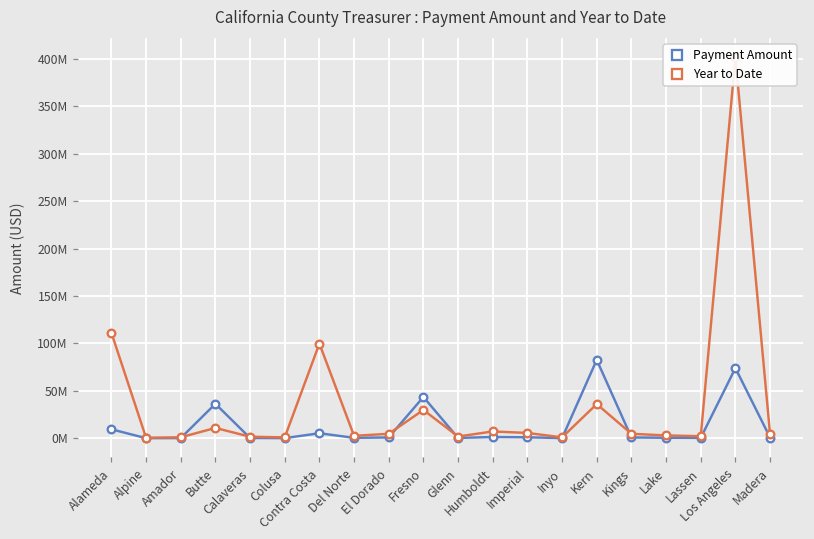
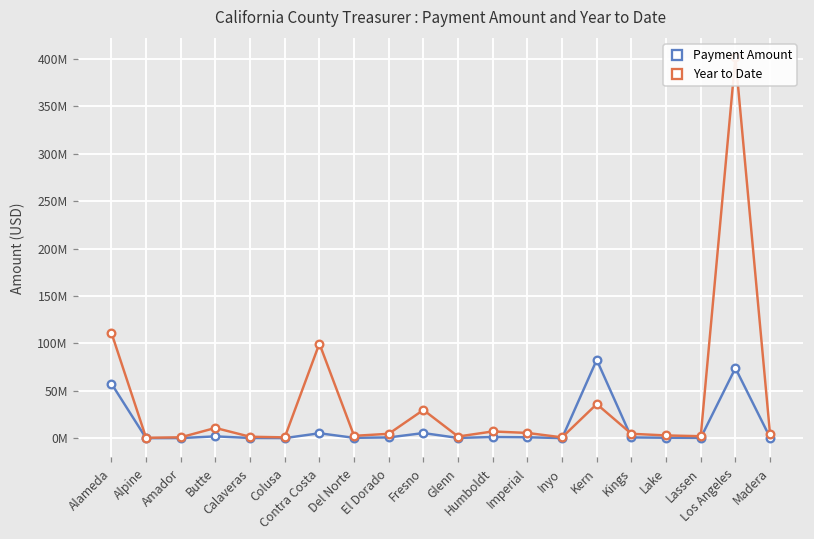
Payment Amount, Alameda: 10000000 -> 60000000
Payment Amount, Butte: 40000000 -> 0
Payment Amount, Fresno: 40000000 -> 10000000
